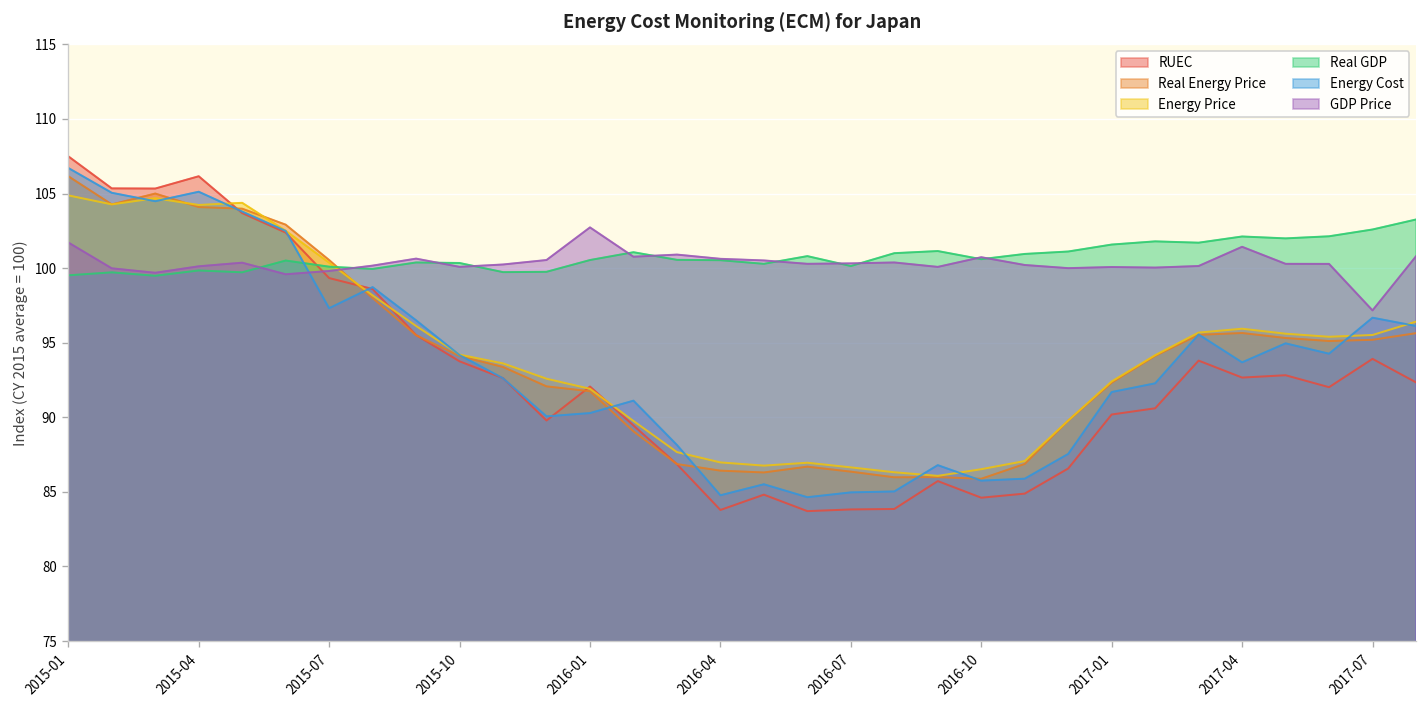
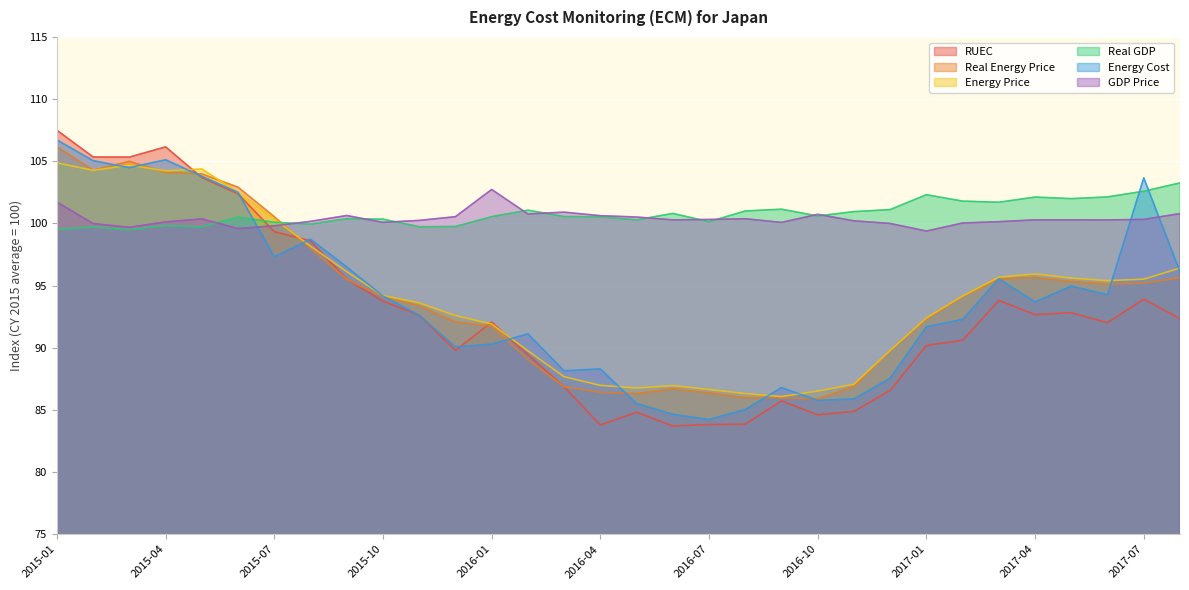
Energy Cost, 2016-04: 84.8 -> 88.3
Energy Cost, 2016-07: 85.0 -> 84.2
Real GDP, 2017-01: 101.6 -> 102.3
GDP Price, 2017-01: 100.1 -> 99.4
GDP Price, 2017-04: 101.4 -> 100.3
Energy Cost, 2017-07: 96.7 -> 103.7
GDP Price, 2017-07: 97.2 -> 100.3
